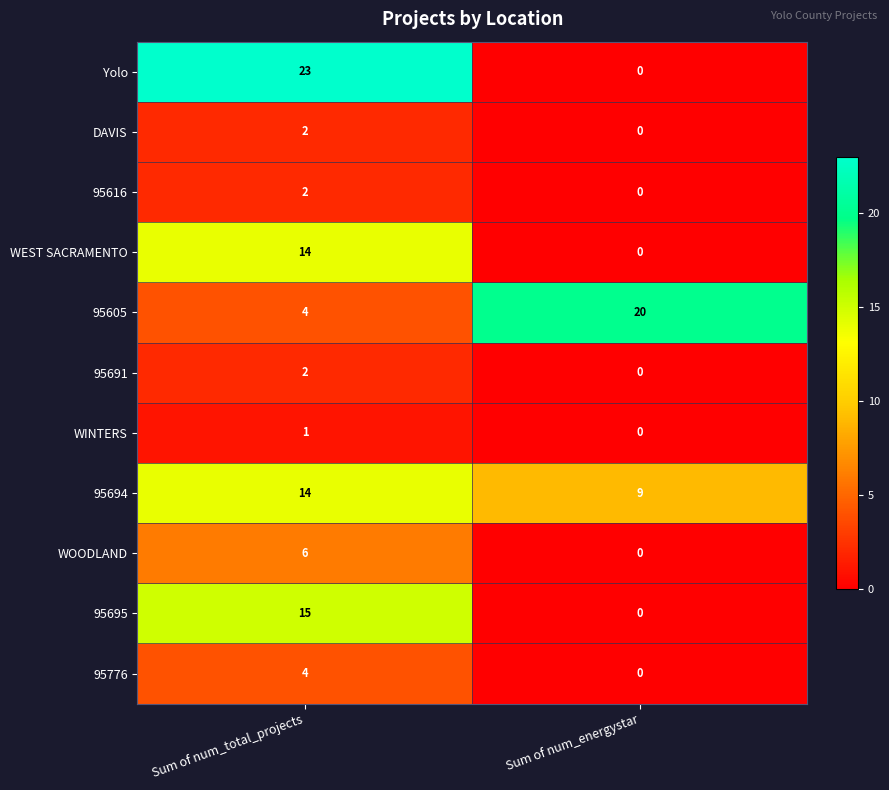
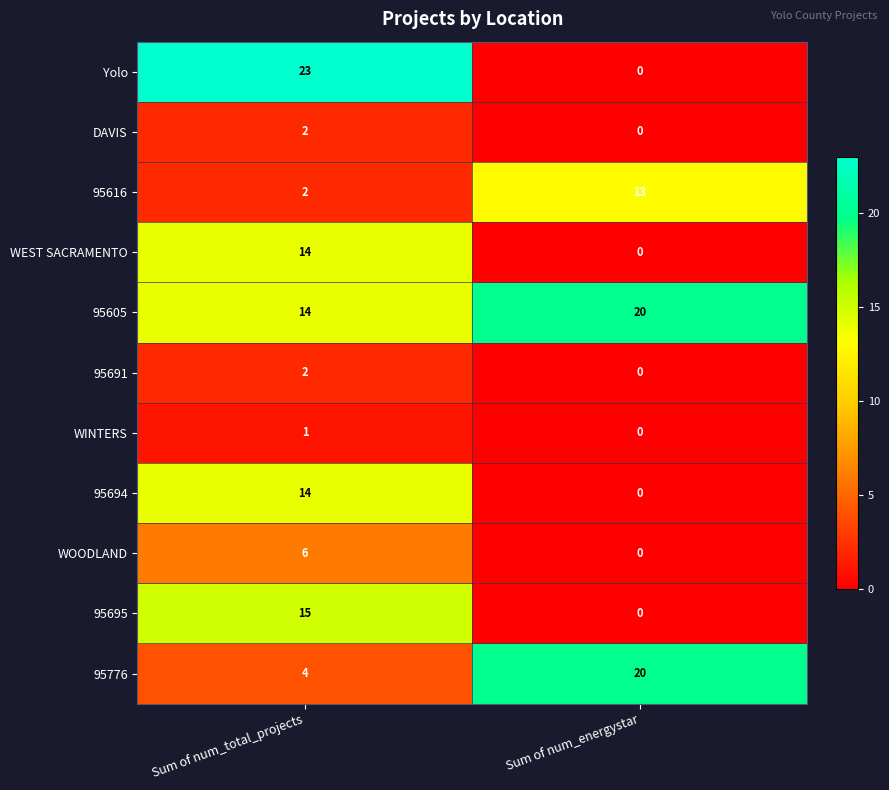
95616, Sum of num_energystar: 0 -> 13
95605, Sum of num_total_projects: 4 -> 14
95694, Sum of num_energystar: 9 -> 0
95776, Sum of num_energystar: 0 -> 20
